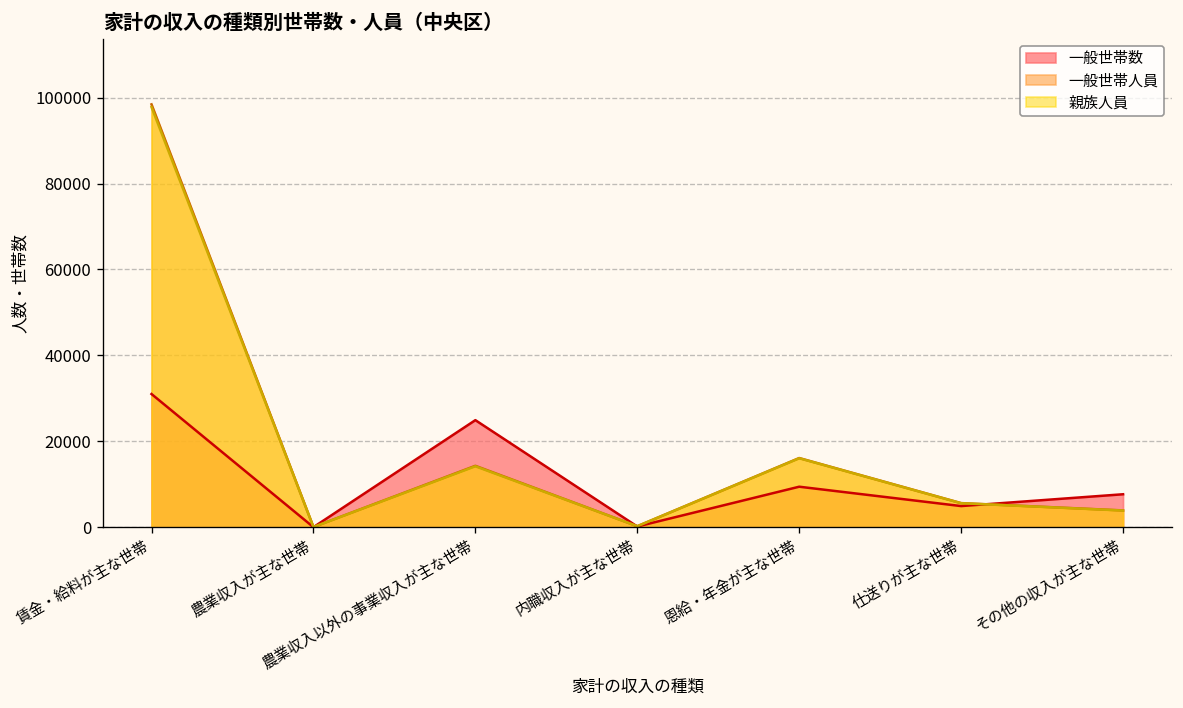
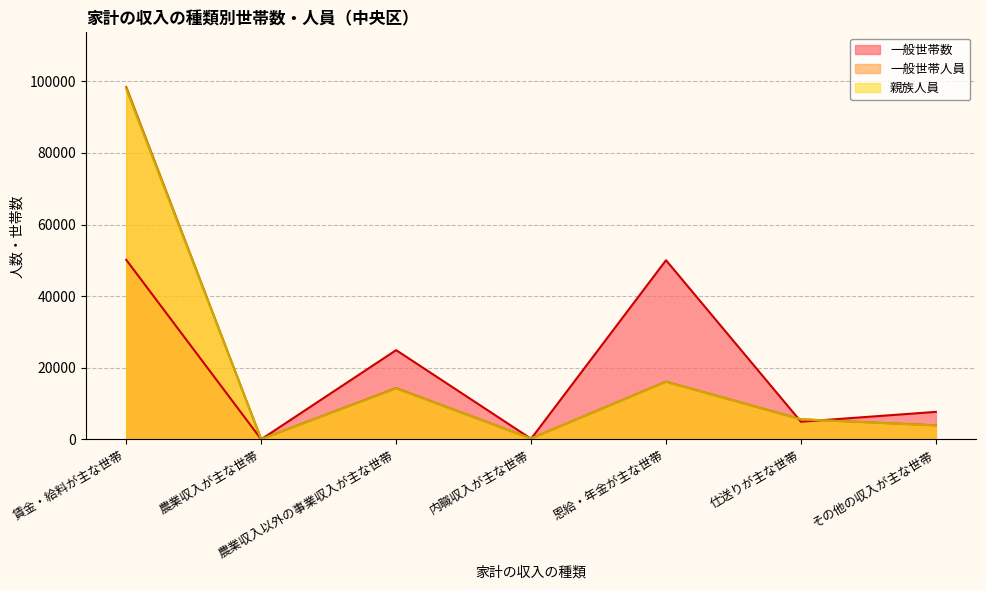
一般世帯数, 賃金・給料が主な世帯: 31000 -> 50000
一般世帯数, 恩給・年金が主な世帯: 9000 -> 50000
